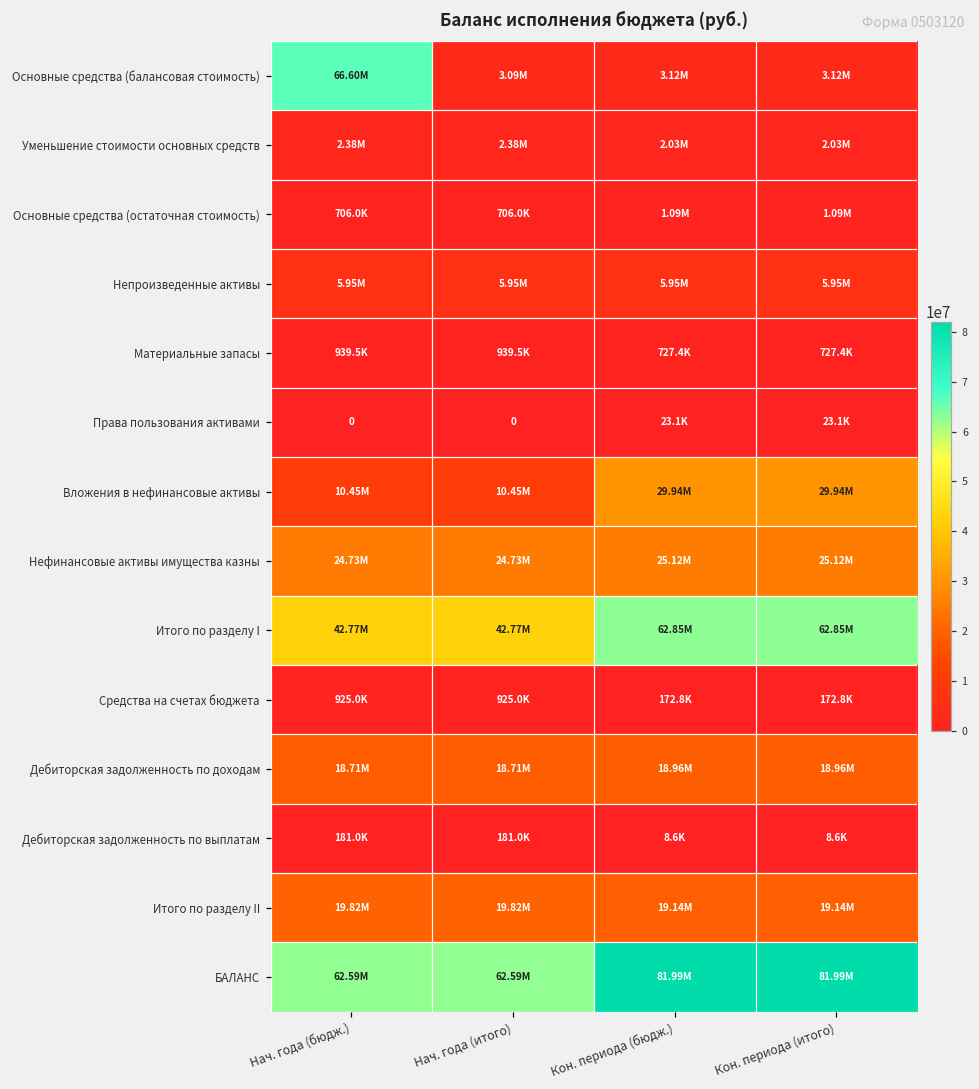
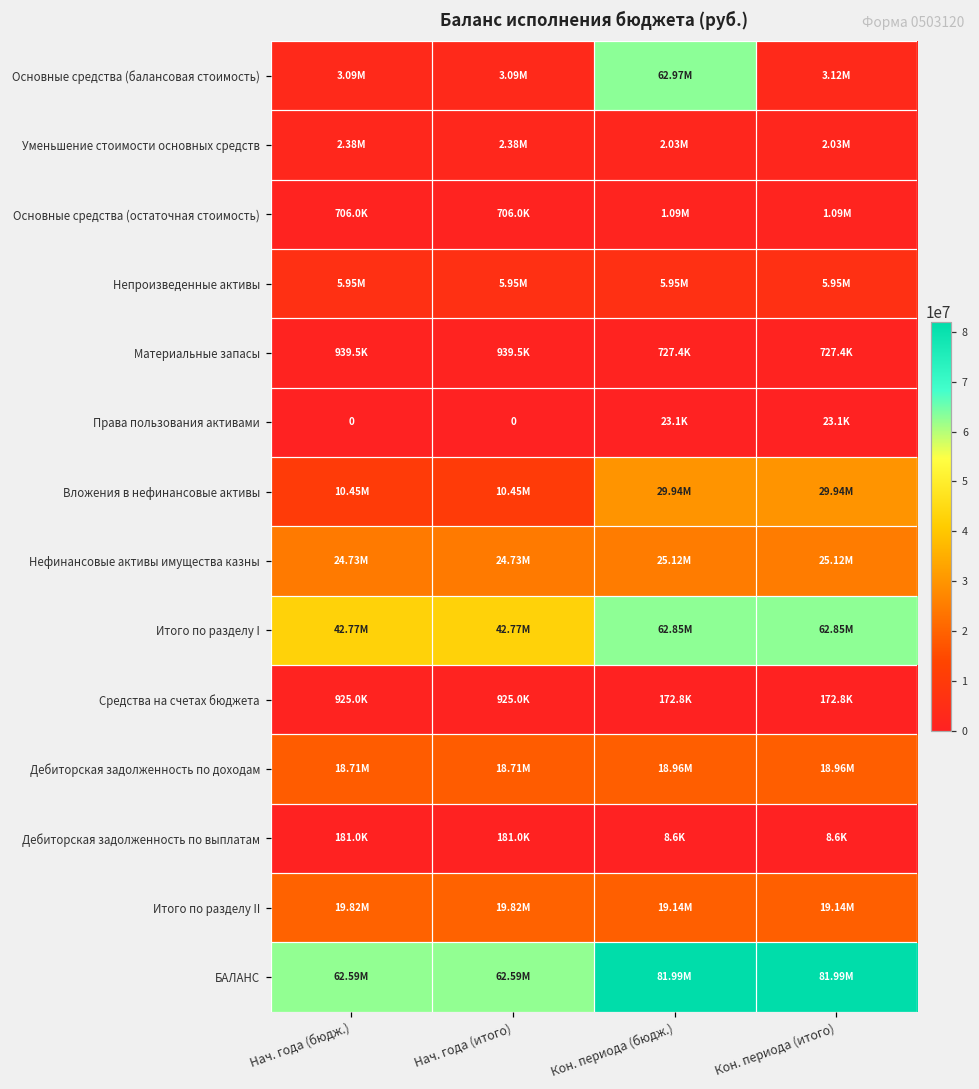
Основные средства (балансовая стоимость), Нач. года (бюдж.): 66.60M -> 3.09M
Основные средства (балансовая стоимость), Кон. периода (бюдж.): 3.12M -> 62.97M
